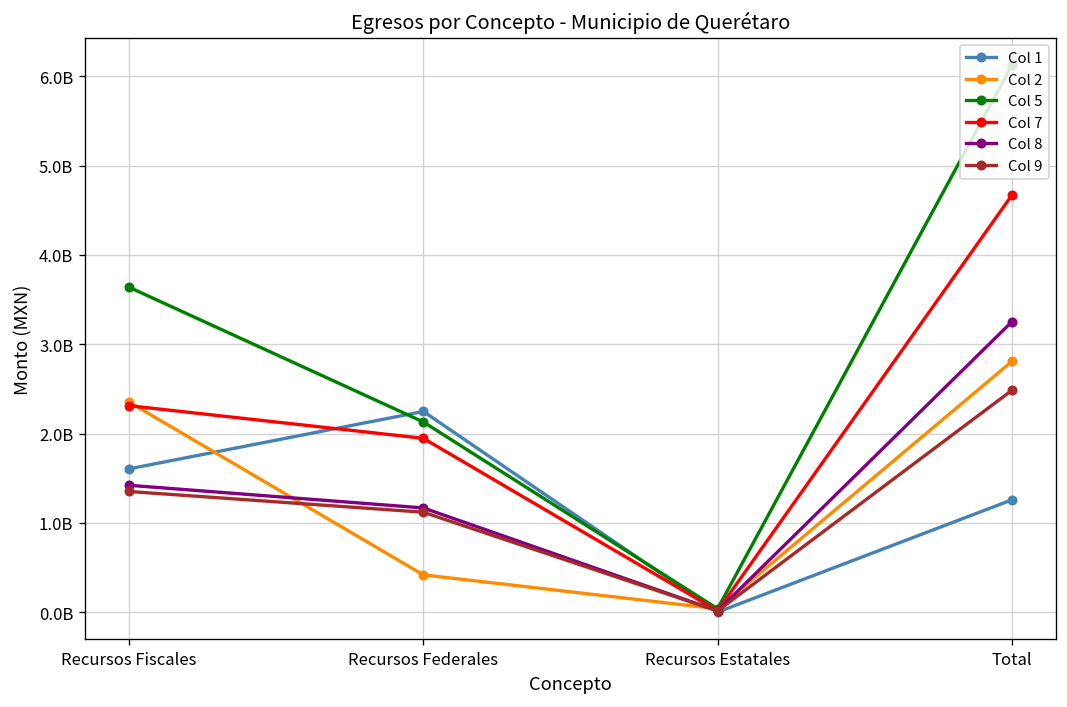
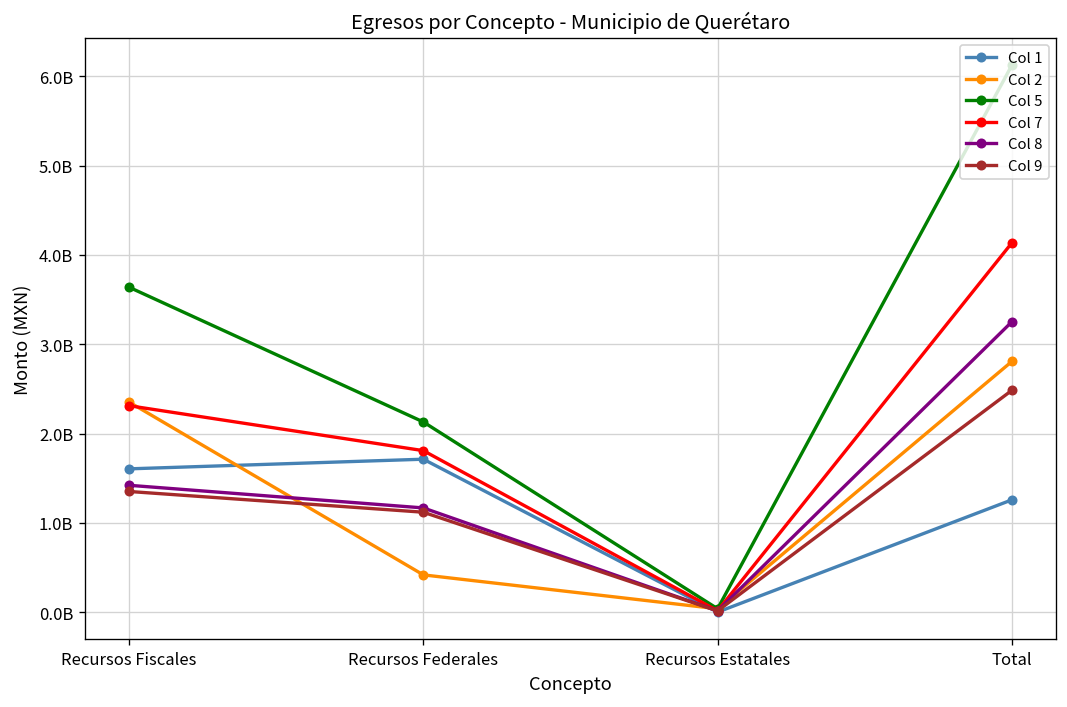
Col 1, Recursos Federales: 2200000000 -> 1700000000
Col 7, Recursos Federales: 1900000000 -> 1800000000
Col 7, Total: 4700000000 -> 4100000000
